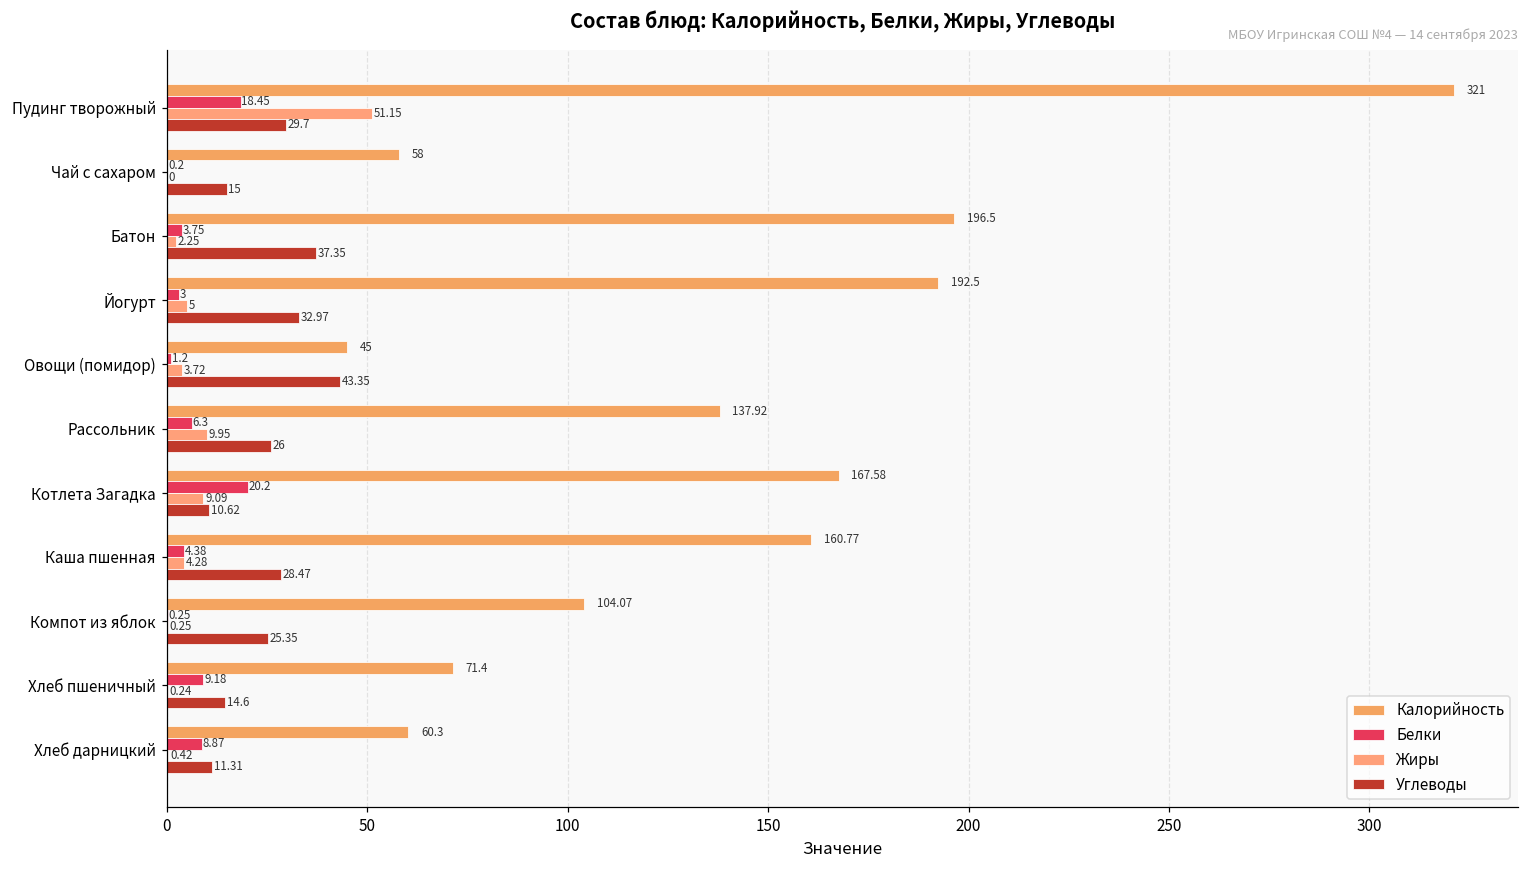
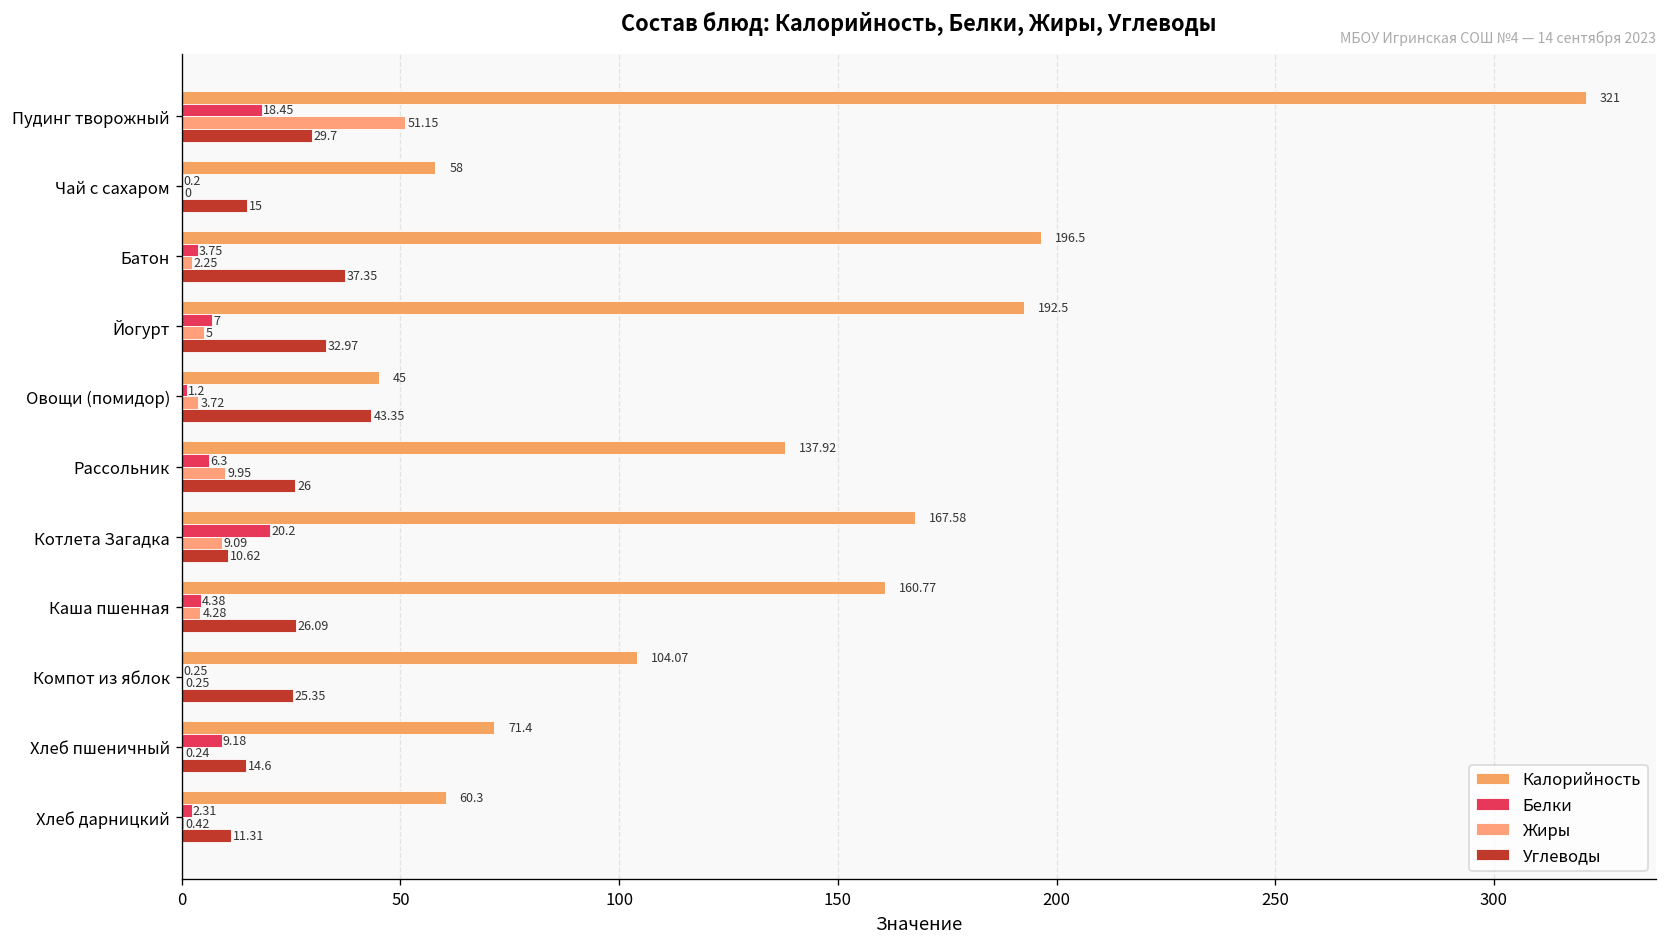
Белки, Йогурт: 3 -> 7
Углеводы, Каша пшенная: 28.47 -> 26.09
Белки, Хлеб дарницкий: 8.87 -> 2.31
